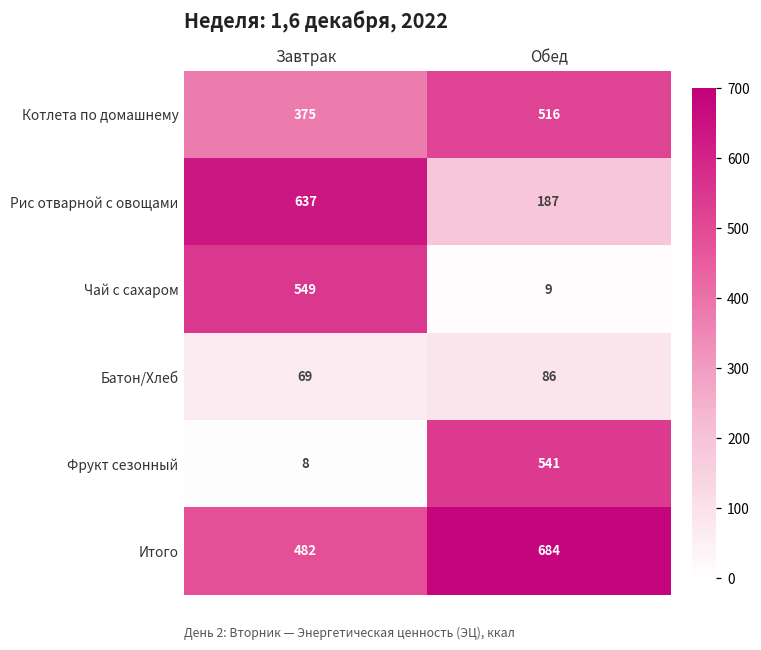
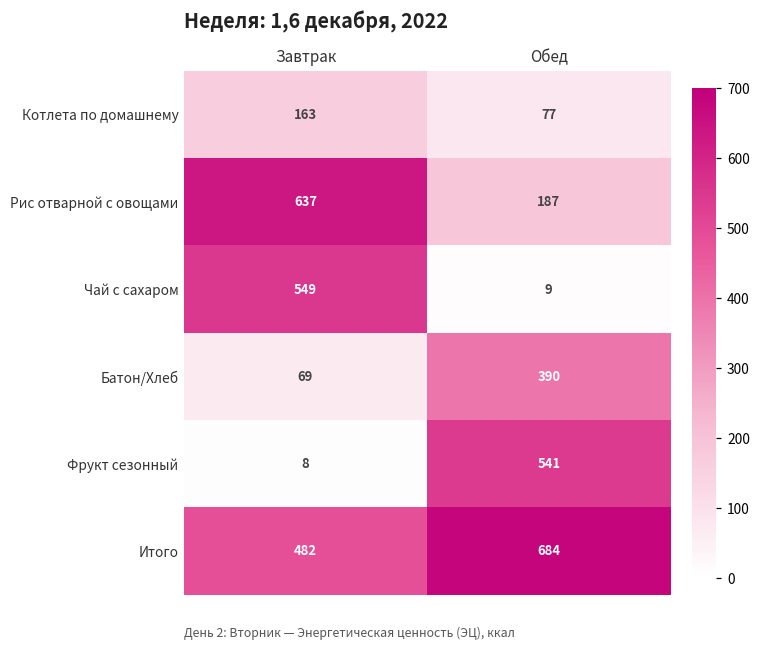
Котлета по домашнему, Завтрак: 375 -> 163
Котлета по домашнему, Обед: 516 -> 77
Батон/Хлеб, Обед: 86 -> 390
